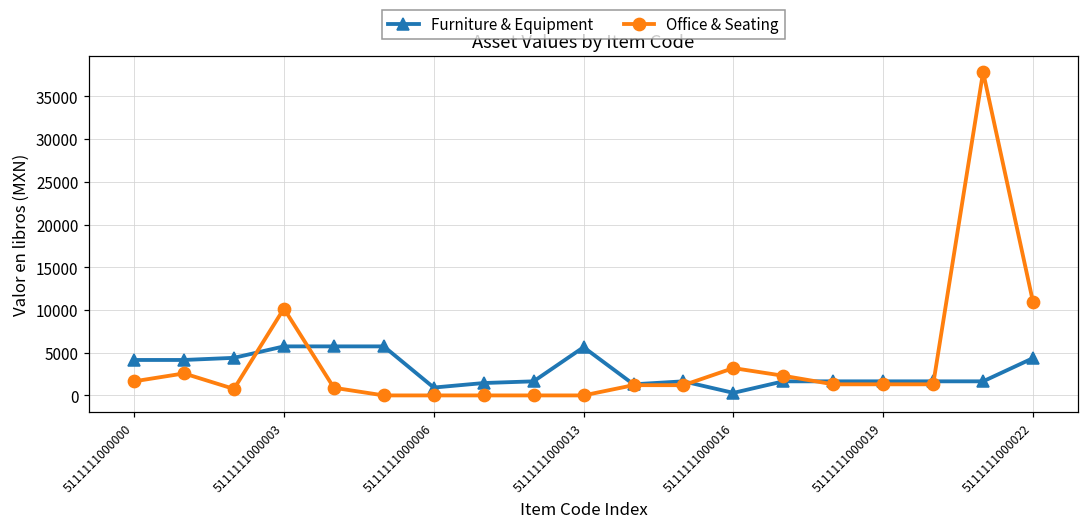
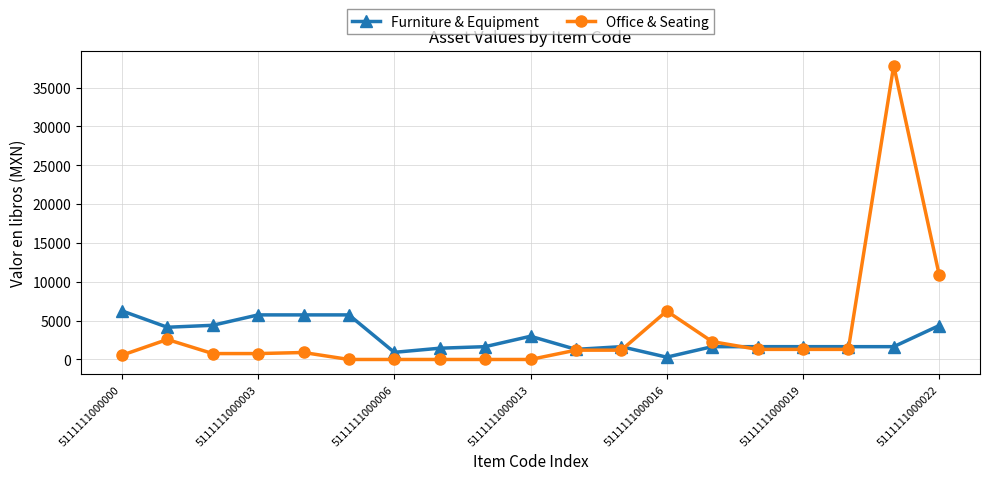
Furniture & Equipment, 5111111000000: 4000 -> 6000
Office & Seating, 5111111000000: 2000 -> 1000
Office & Seating, 5111111000003: 10000 -> 1000
Furniture & Equipment, 5111111000013: 6000 -> 3000
Office & Seating, 5111111000016: 3000 -> 6000
